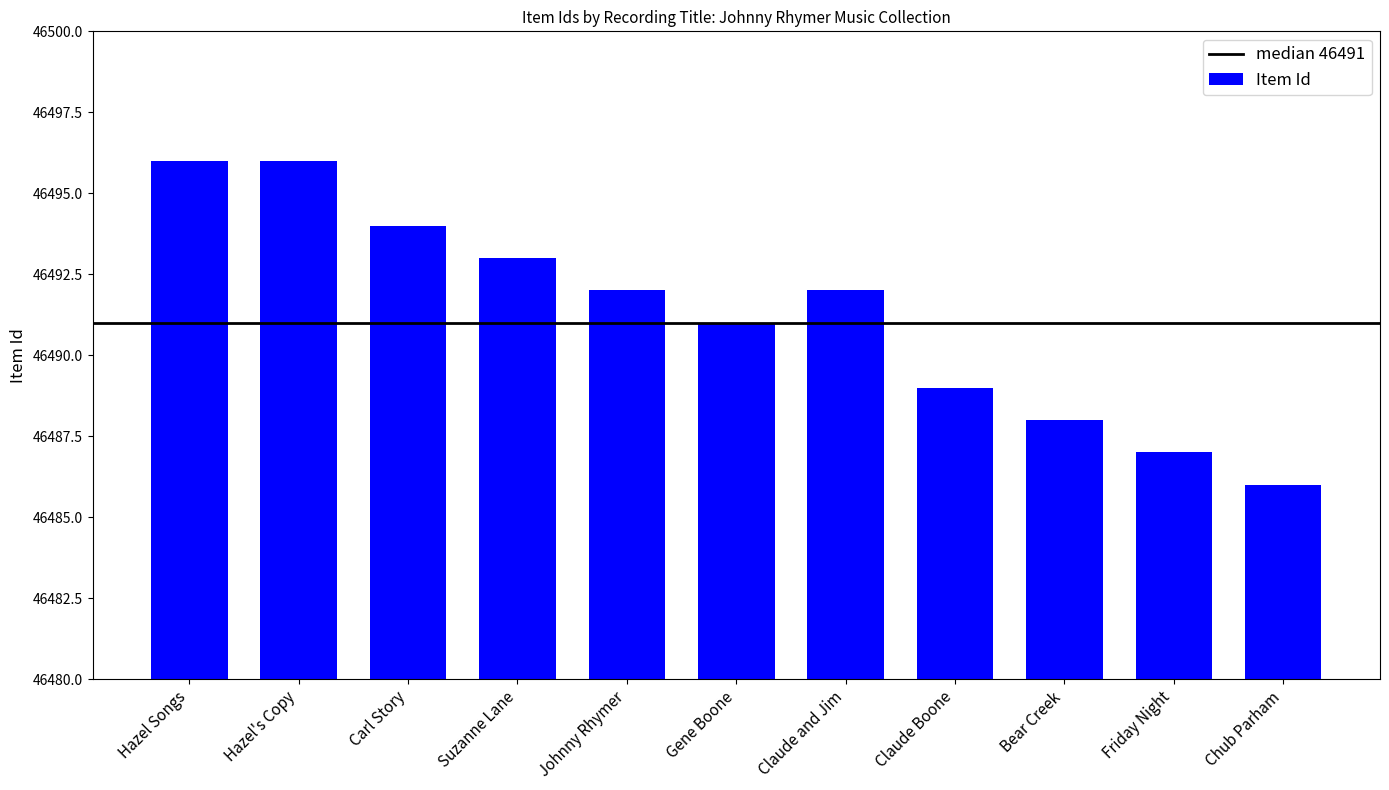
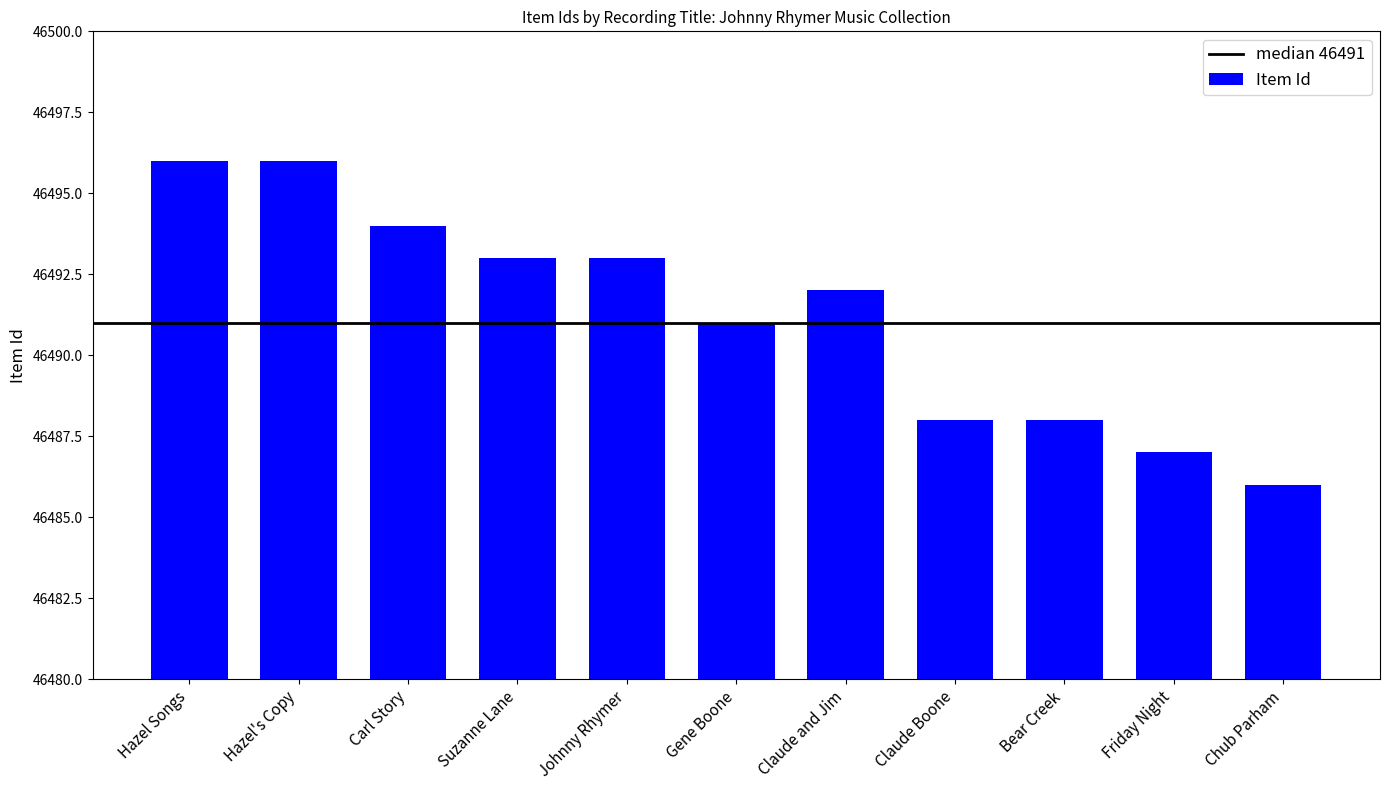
Johnny Rhymer: 46492 -> 46493
Claude Boone: 46489 -> 46488
